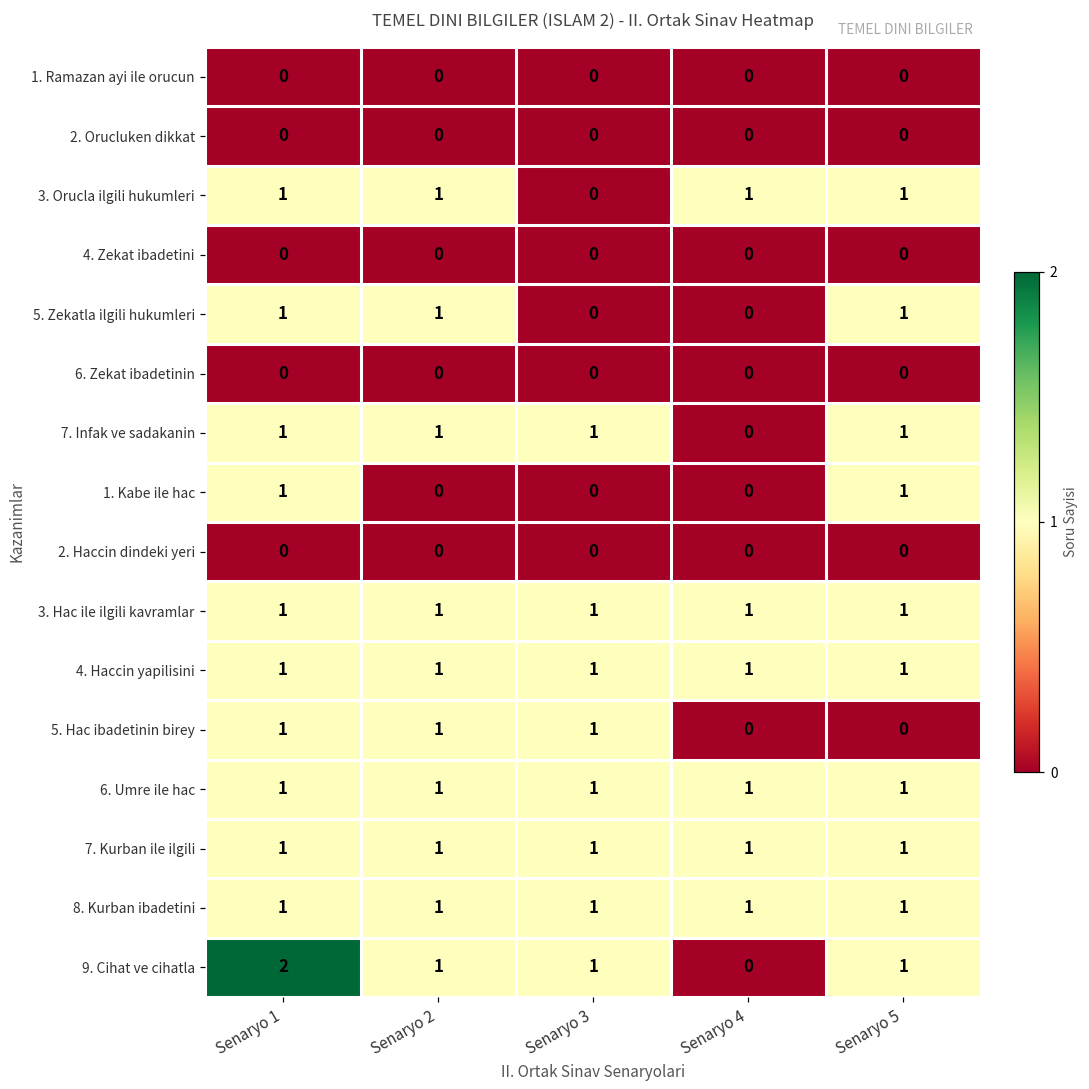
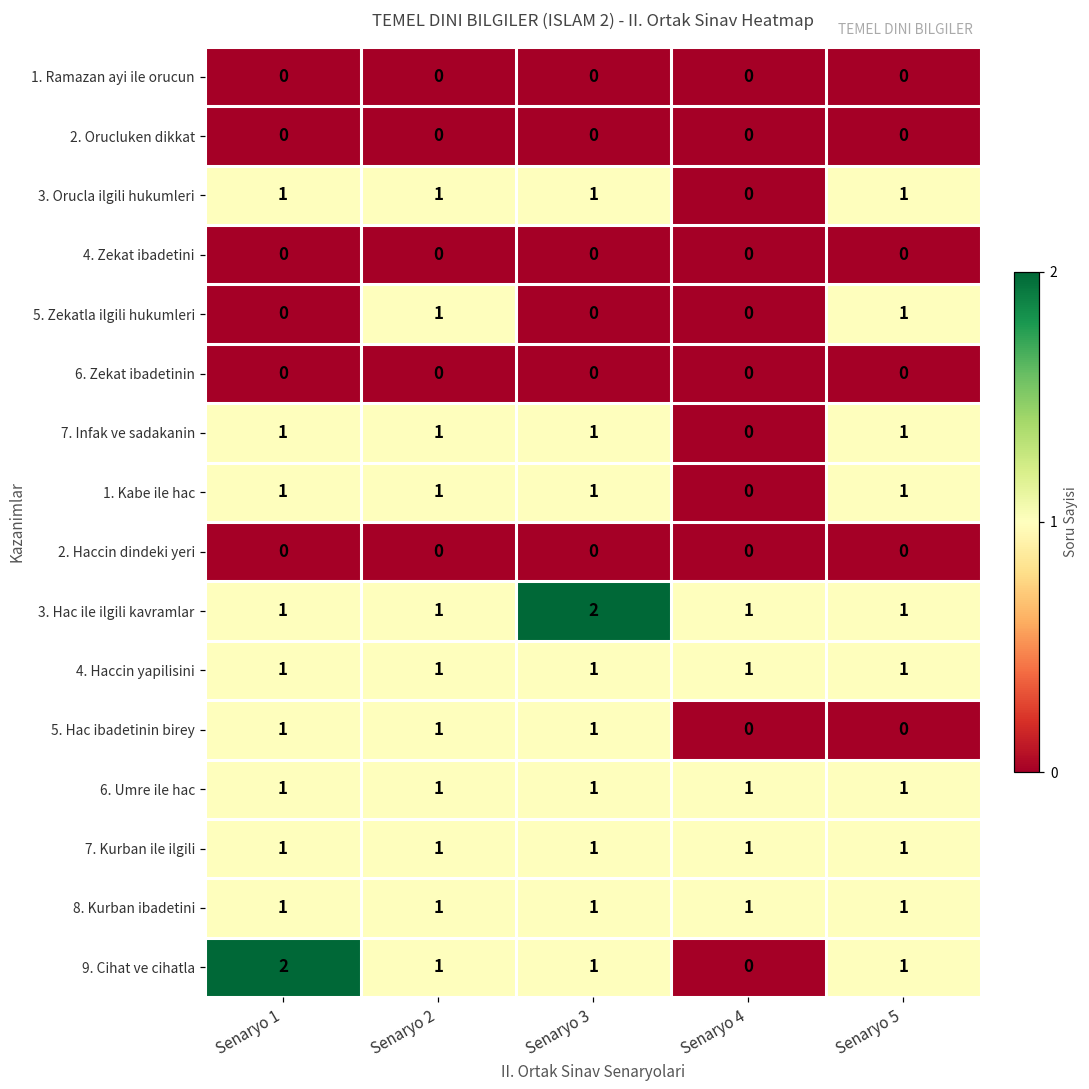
3. Orucla ilgili hukumleri, Senaryo 3: 0 -> 1
3. Orucla ilgili hukumleri, Senaryo 4: 1 -> 0
5. Zekatla ilgili hukumleri, Senaryo 1: 1 -> 0
1. Kabe ile hac, Senaryo 2: 0 -> 1
1. Kabe ile hac, Senaryo 3: 0 -> 1
3. Hac ile ilgili kavramlar, Senaryo 3: 1 -> 2
